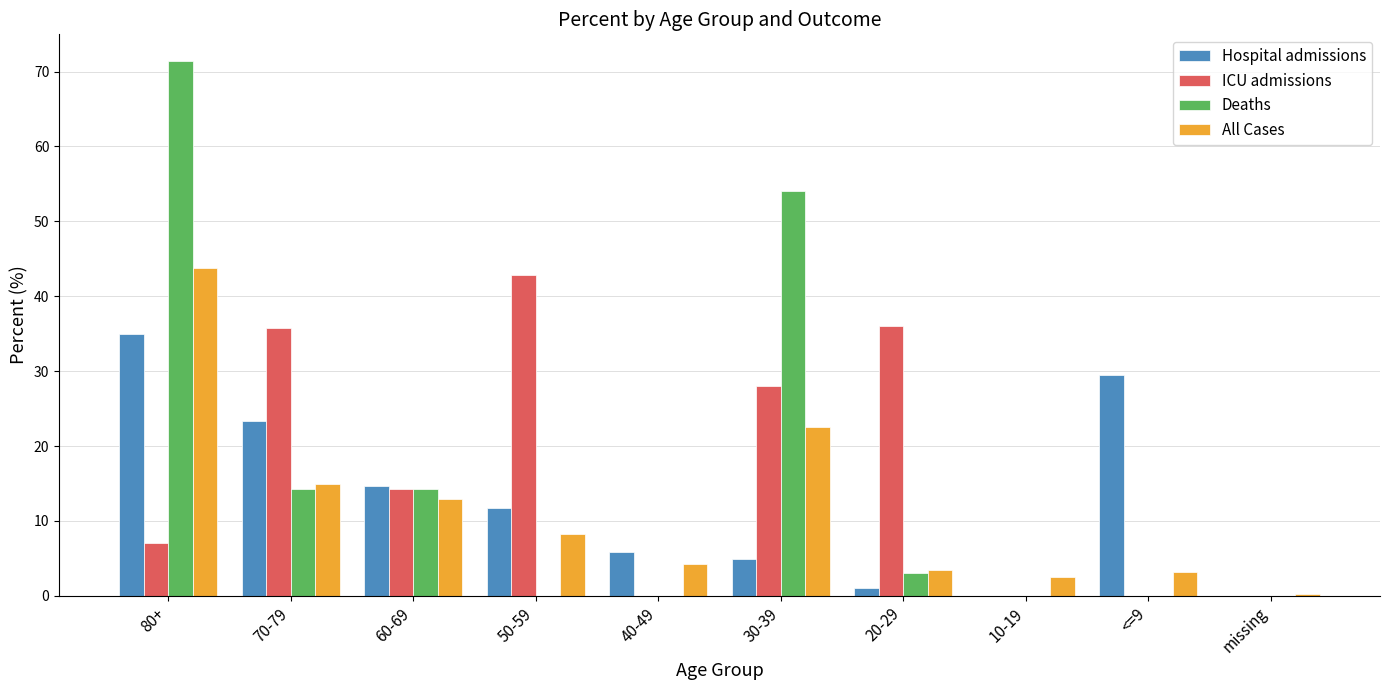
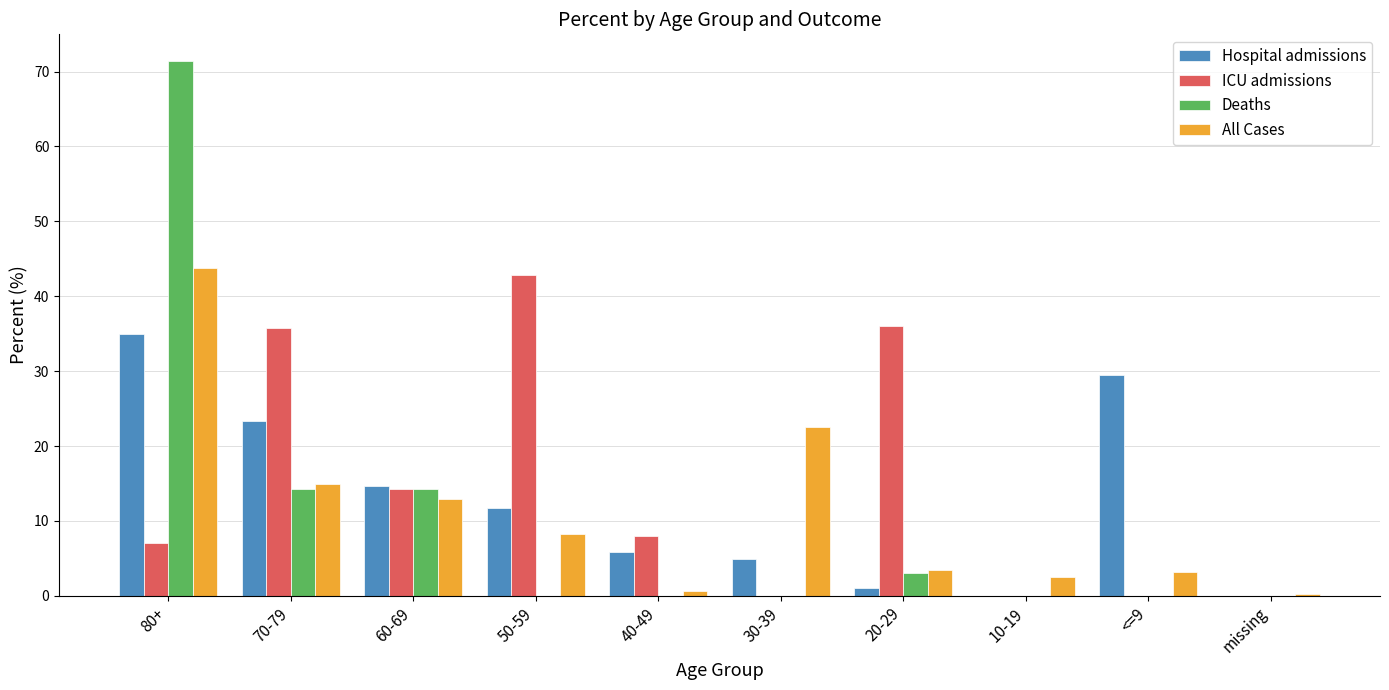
ICU admissions, 40-49: 0 -> 8
All Cases, 40-49: 4 -> 1
ICU admissions, 30-39: 28 -> 0
Deaths, 30-39: 54 -> 0
